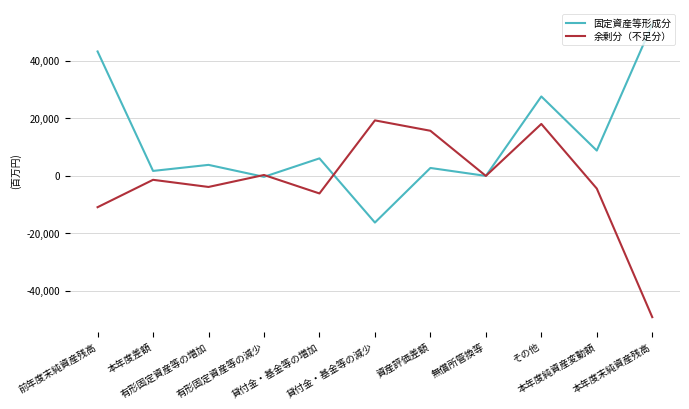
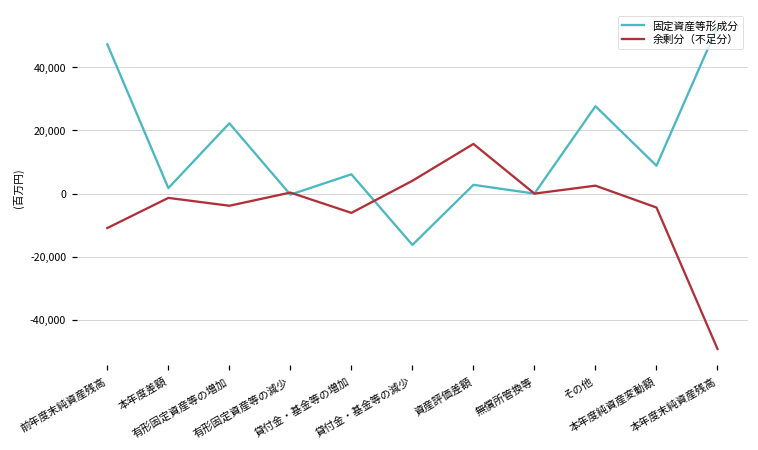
固定資産等形成分, 前年度末純資産残高: 43,000 -> 47,000
固定資産等形成分, 有形固定資産等の増加: 4,000 -> 22,000
余剰分（不足分）, 貸付金・基金等の減少: 19,000 -> 4,000
余剰分（不足分）, その他: 18,000 -> 3,000
